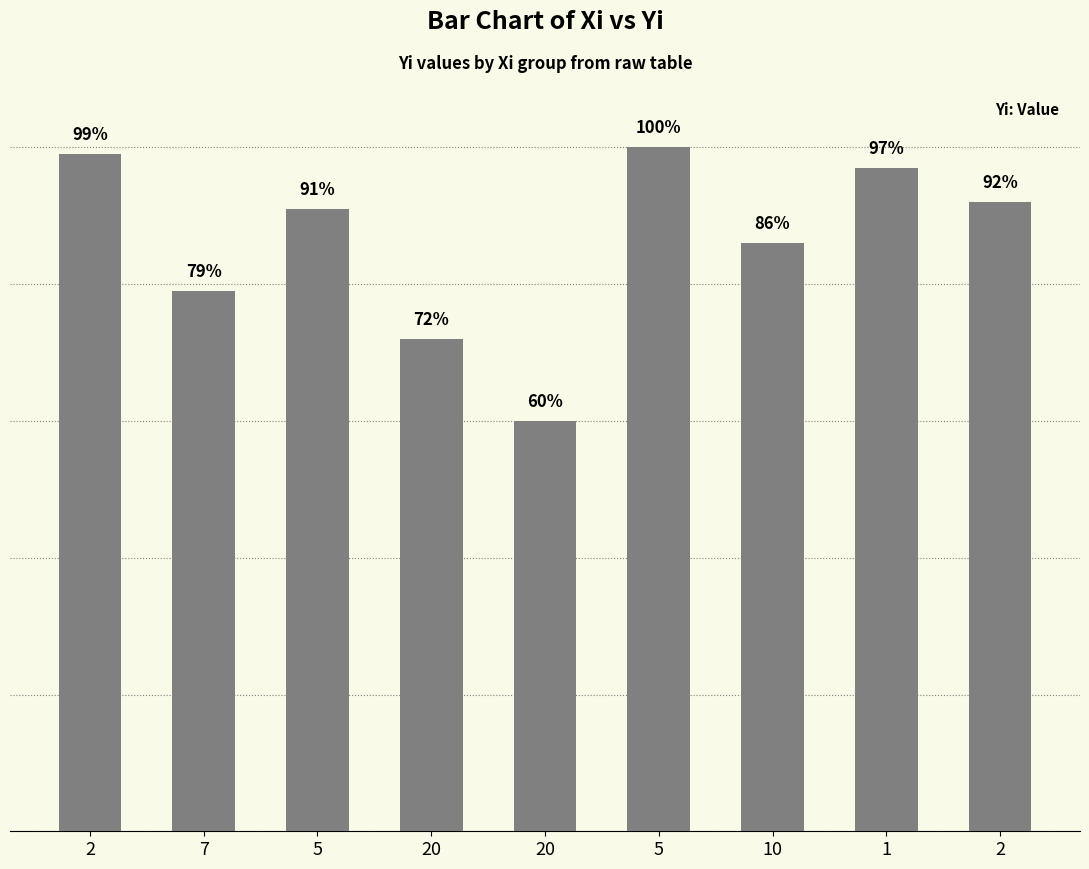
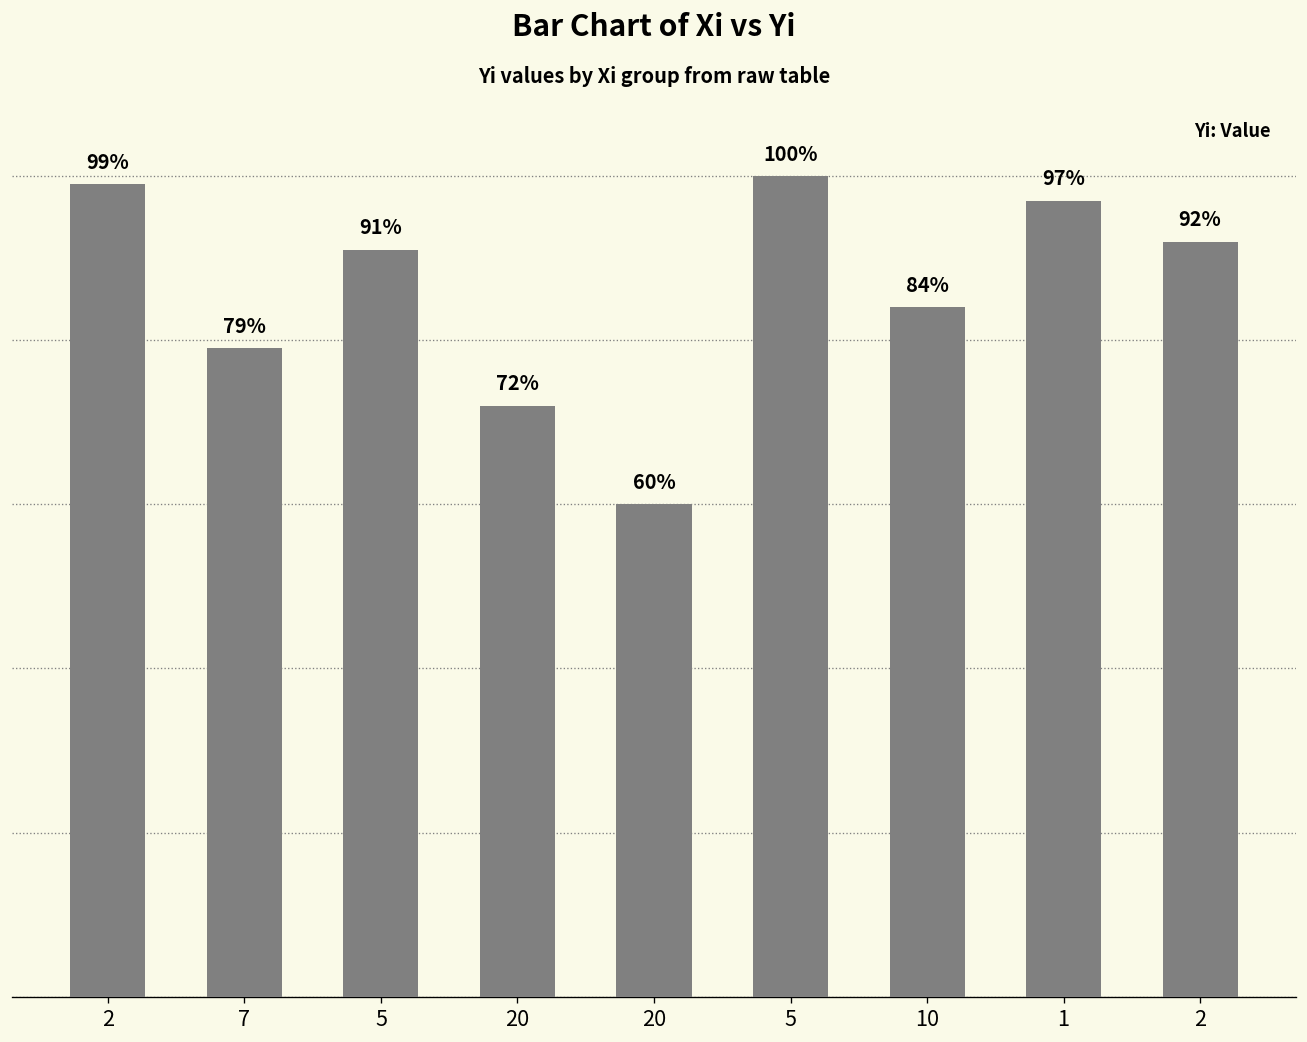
10: 86% -> 84%
